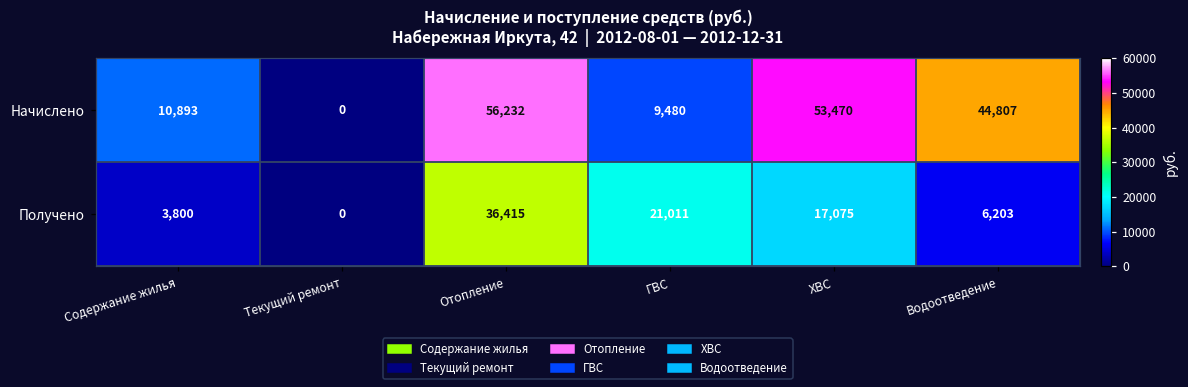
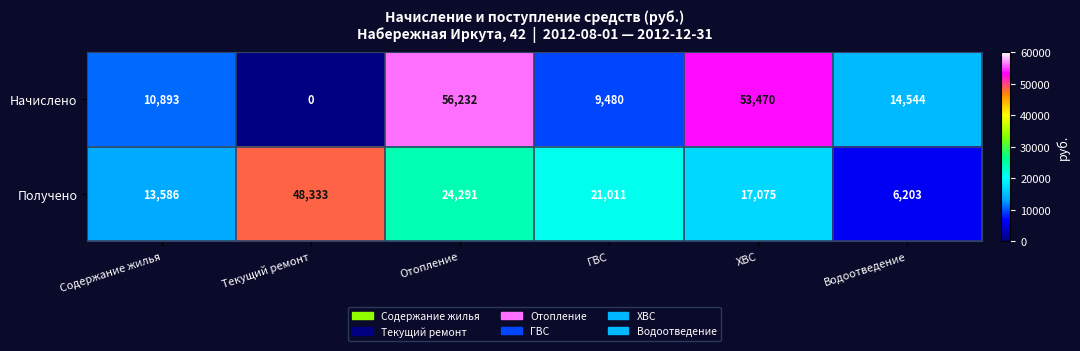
Начислено, Водоотведение: 44,807 -> 14,544
Получено, Содержание жилья: 3,800 -> 13,586
Получено, Текущий ремонт: 0 -> 48,333
Получено, Отопление: 36,415 -> 24,291
